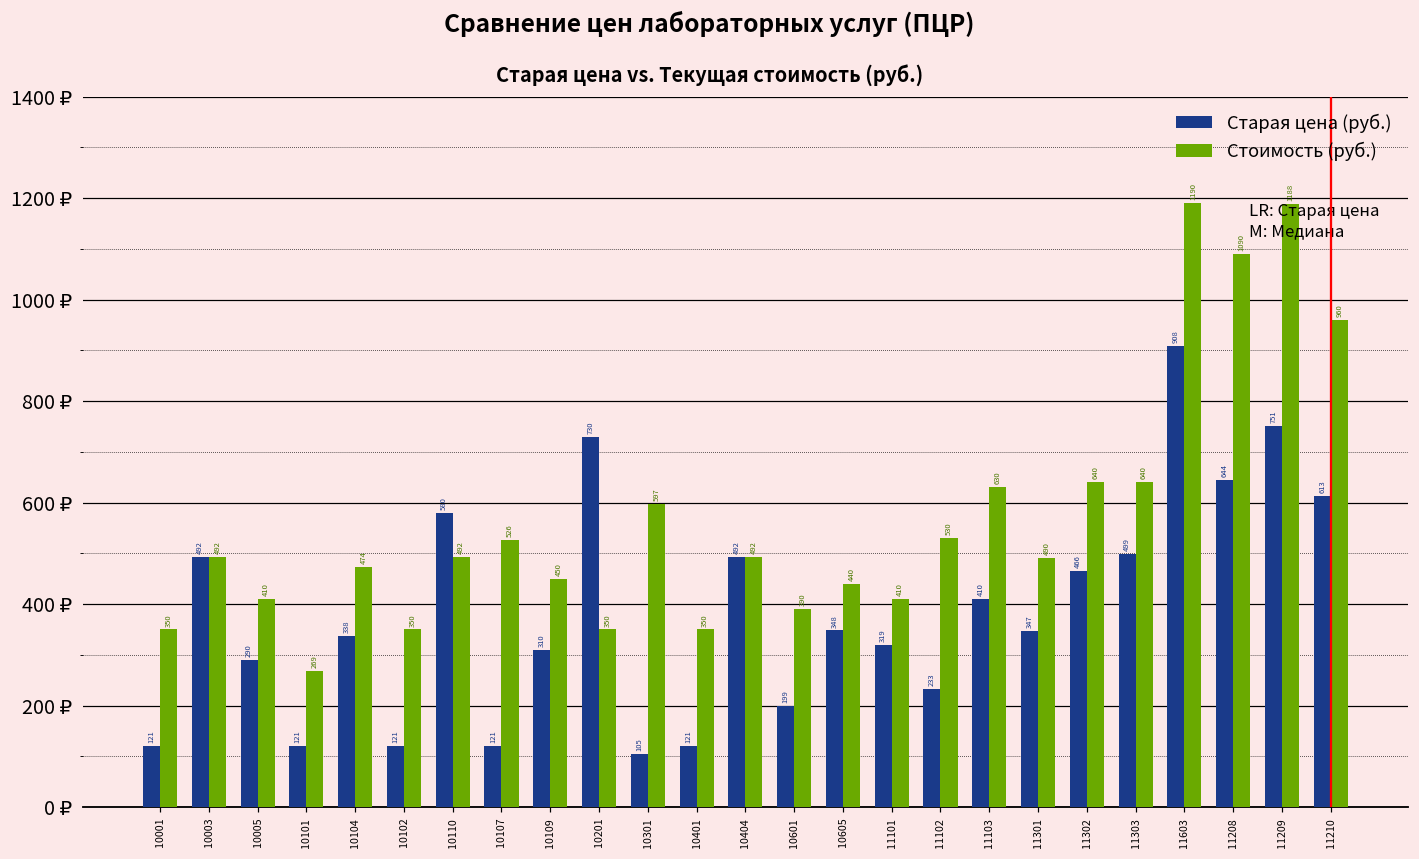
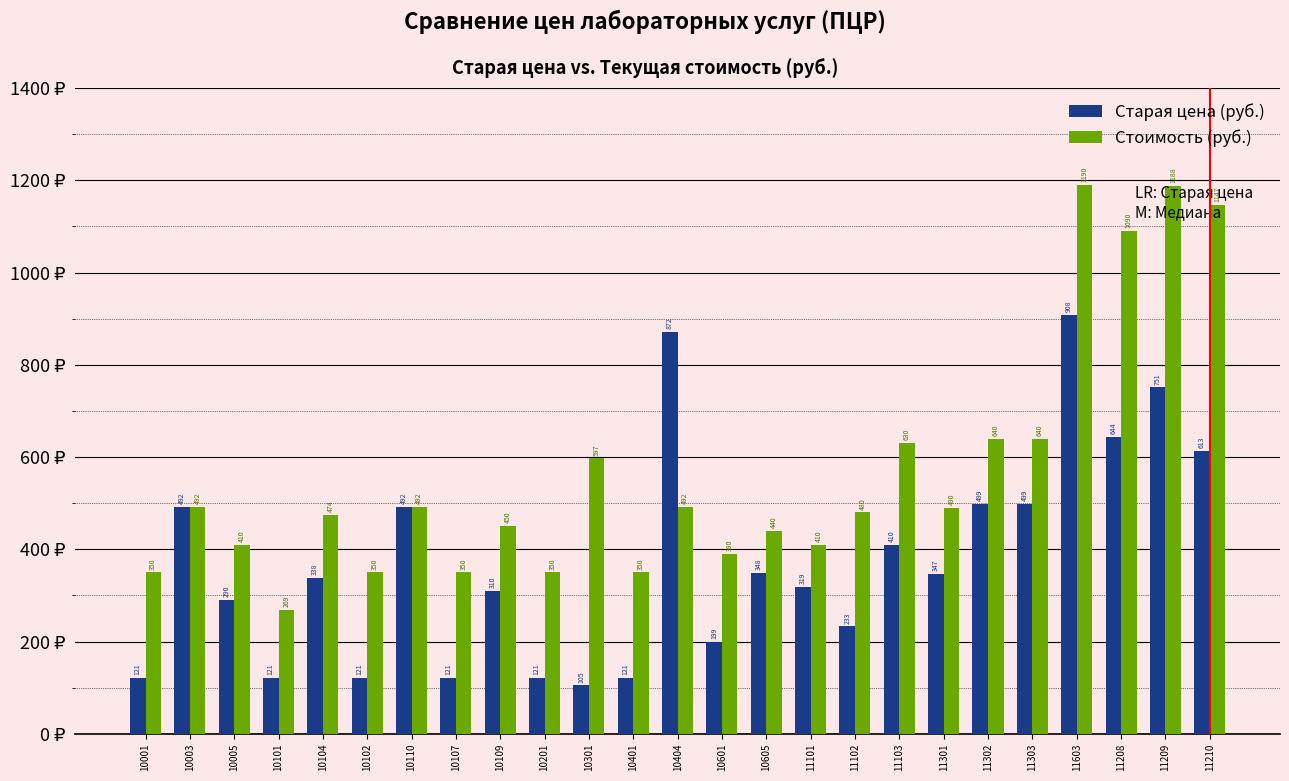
Старая цена (руб.), 10110: 580 -> 492
Стоимость (руб.), 10107: 526 -> 350
Старая цена (руб.), 10201: 730 -> 121
Старая цена (руб.), 10404: 492 -> 872
Стоимость (руб.), 11102: 530 -> 480
Старая цена (руб.), 11302: 466 -> 499
Стоимость (руб.), 11210: 960 -> 1147
